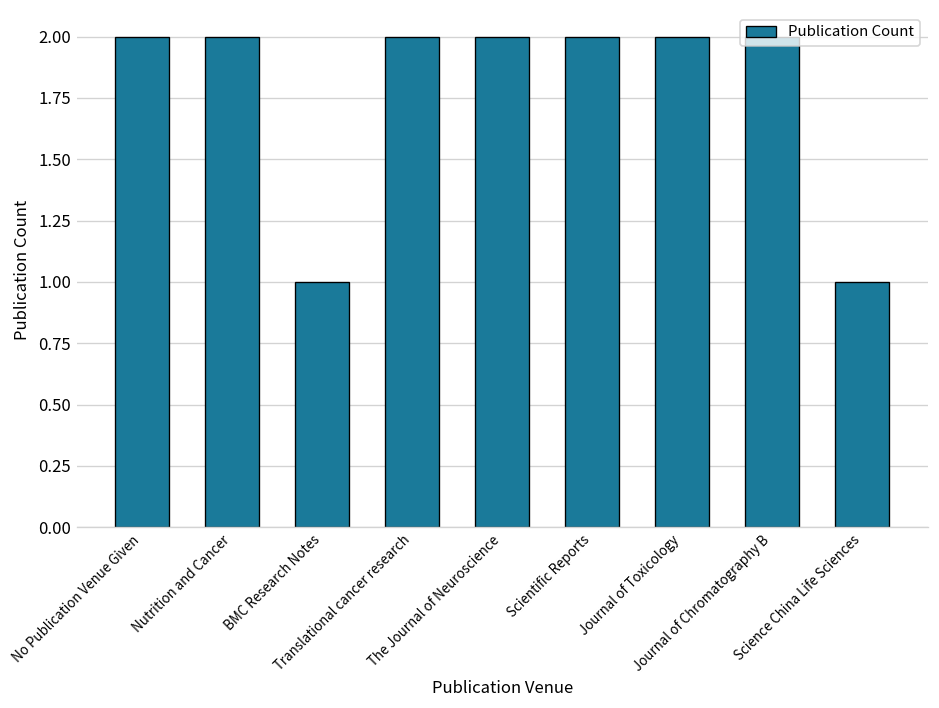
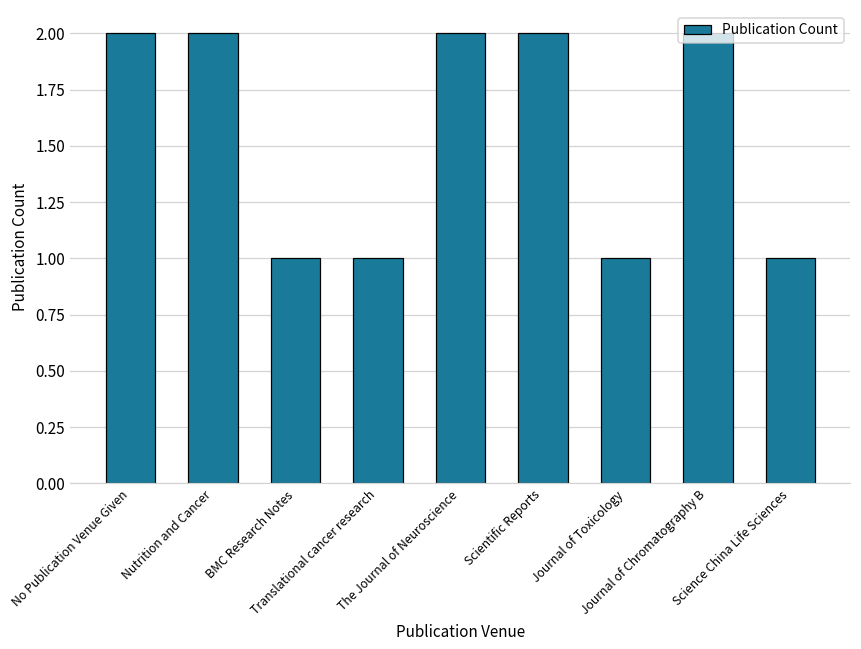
Translational cancer research: 2 -> 1
Journal of Toxicology: 2 -> 1
